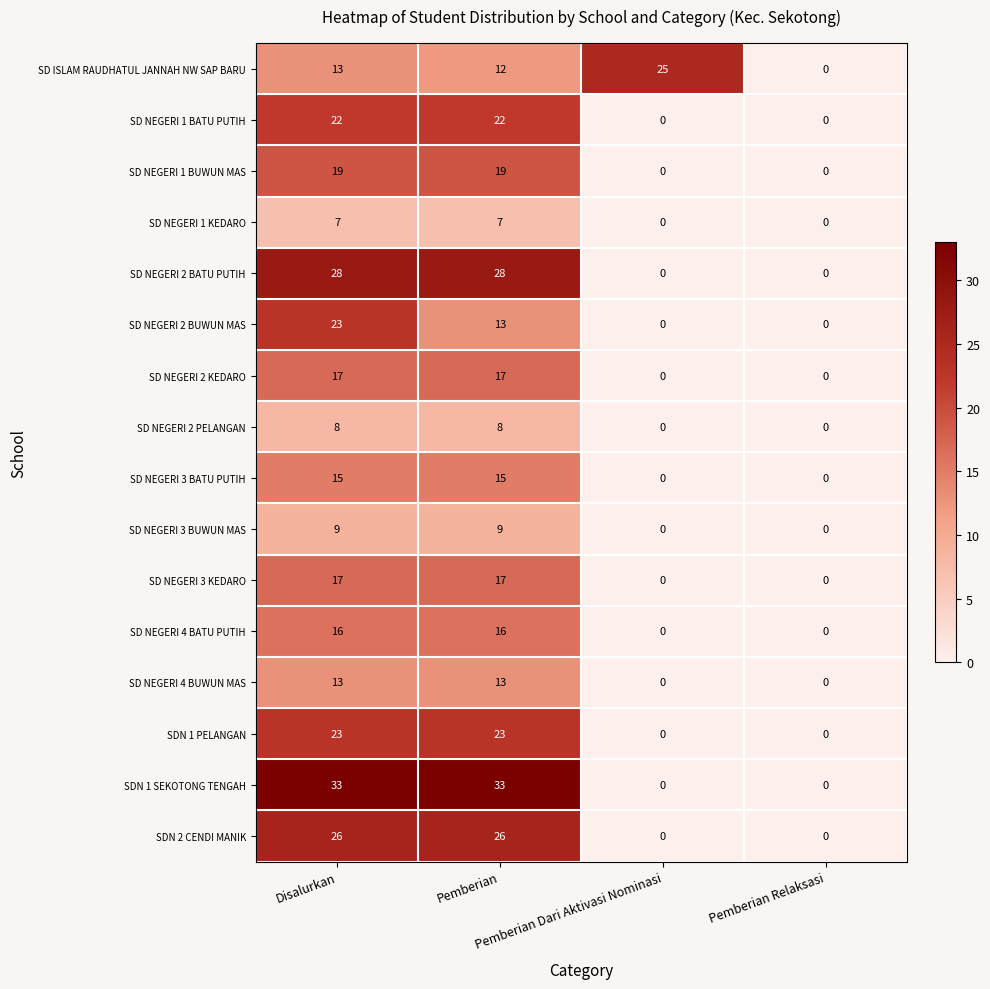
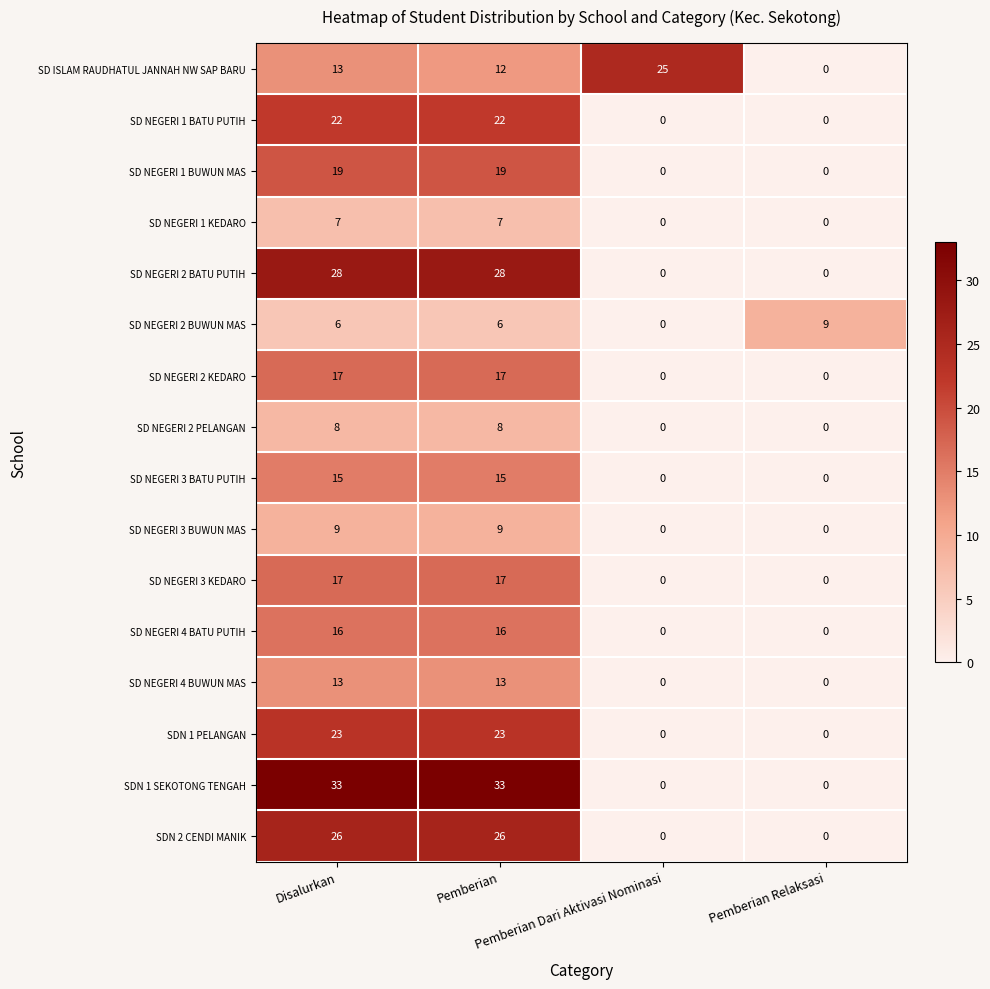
SD NEGERI 2 BUWUN MAS, Disalurkan: 23 -> 6
SD NEGERI 2 BUWUN MAS, Pemberian: 13 -> 6
SD NEGERI 2 BUWUN MAS, Pemberian Relaksasi: 0 -> 9
